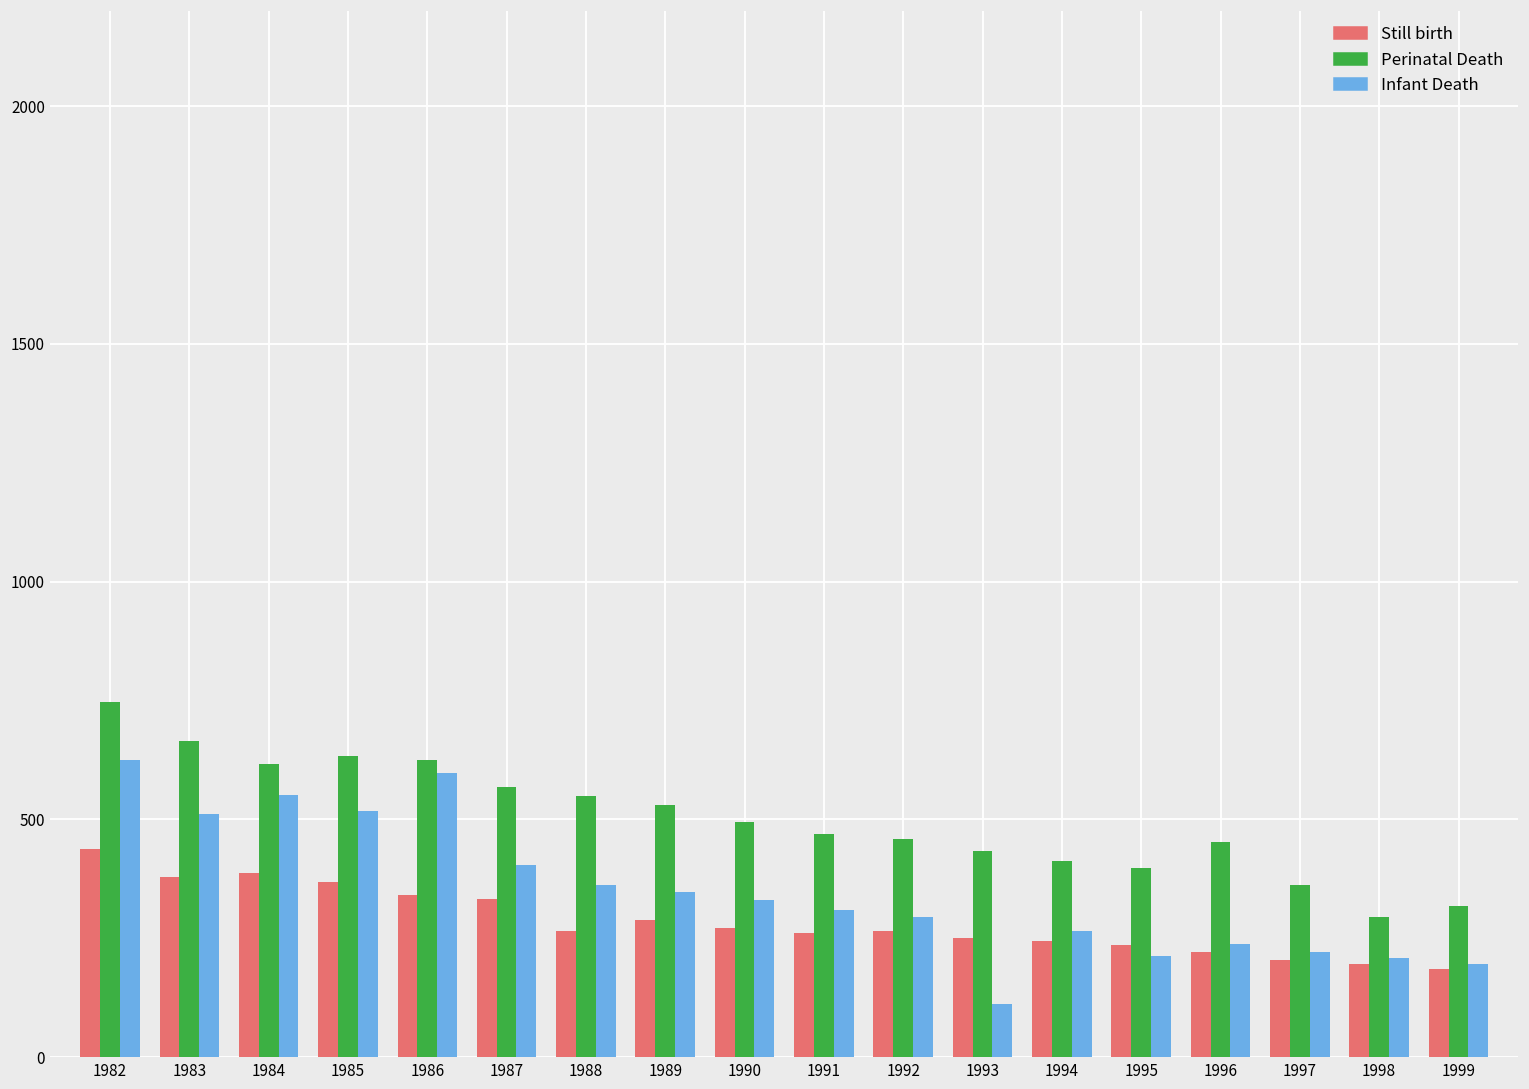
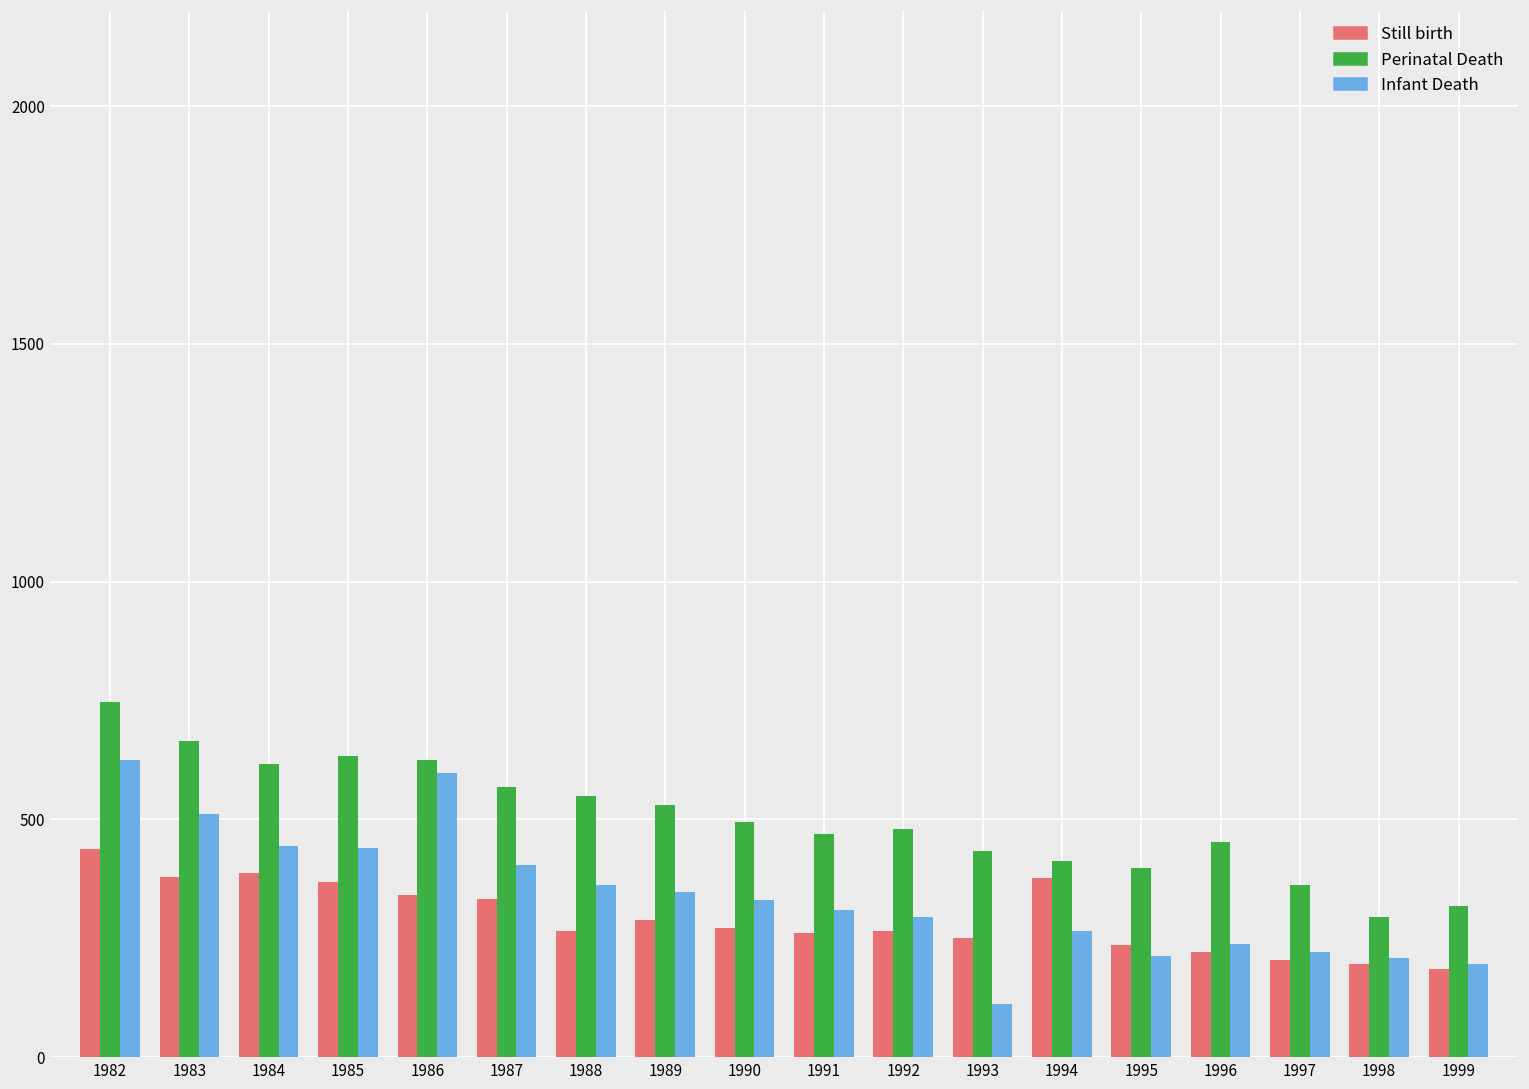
Infant Death, 1984: 550 -> 440
Infant Death, 1985: 520 -> 440
Perinatal Death, 1992: 460 -> 480
Still birth, 1994: 240 -> 380
